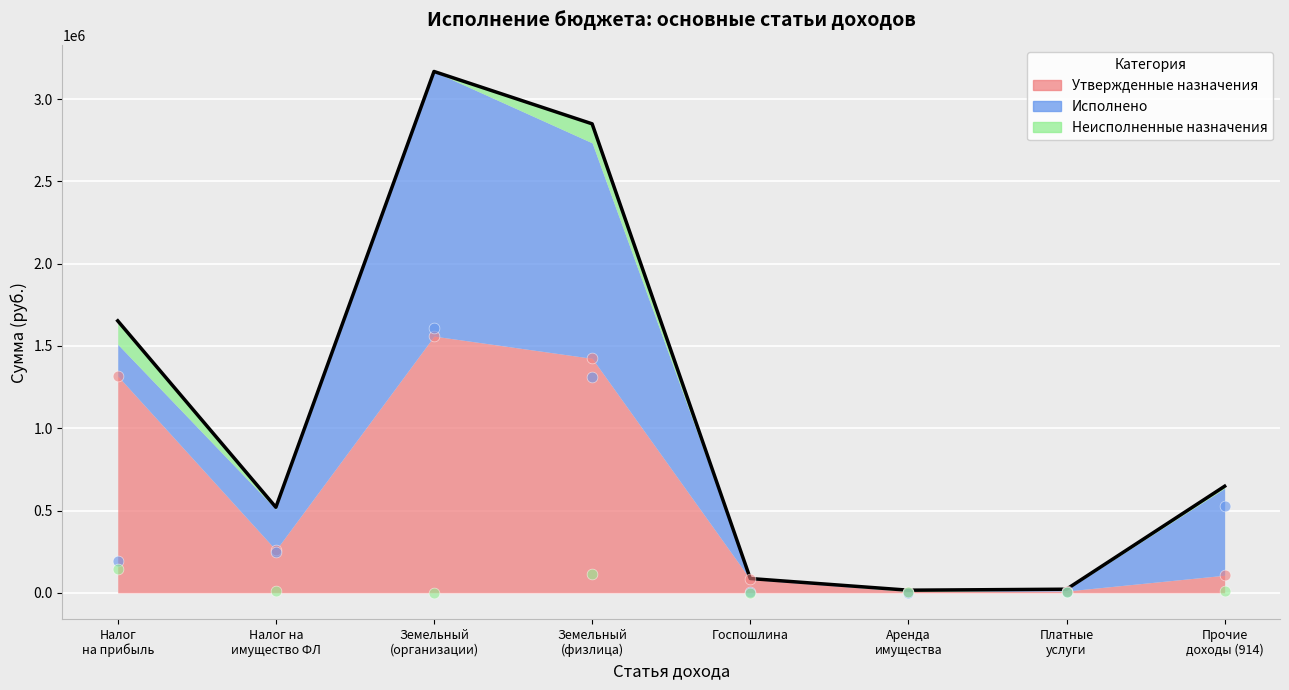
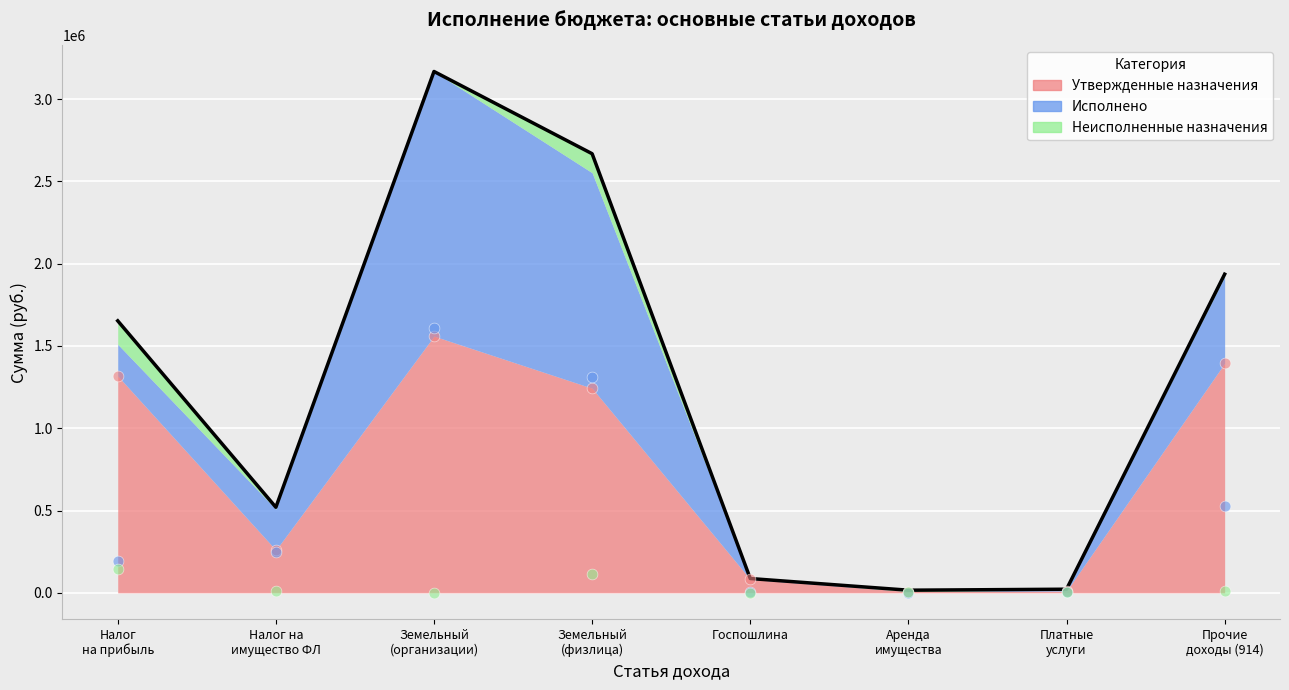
Утвержденные назначения, Земельный (физлица): 1430000 -> 1240000
Утвержденные назначения, Прочие доходы (914): 110000 -> 1400000
